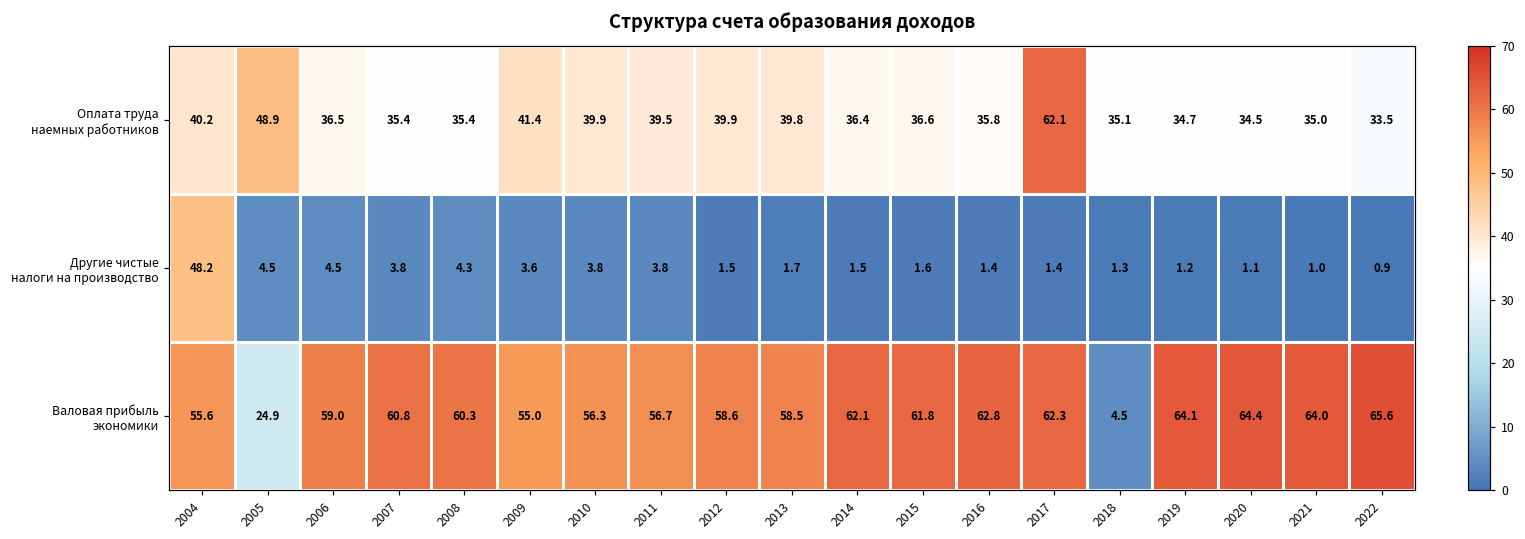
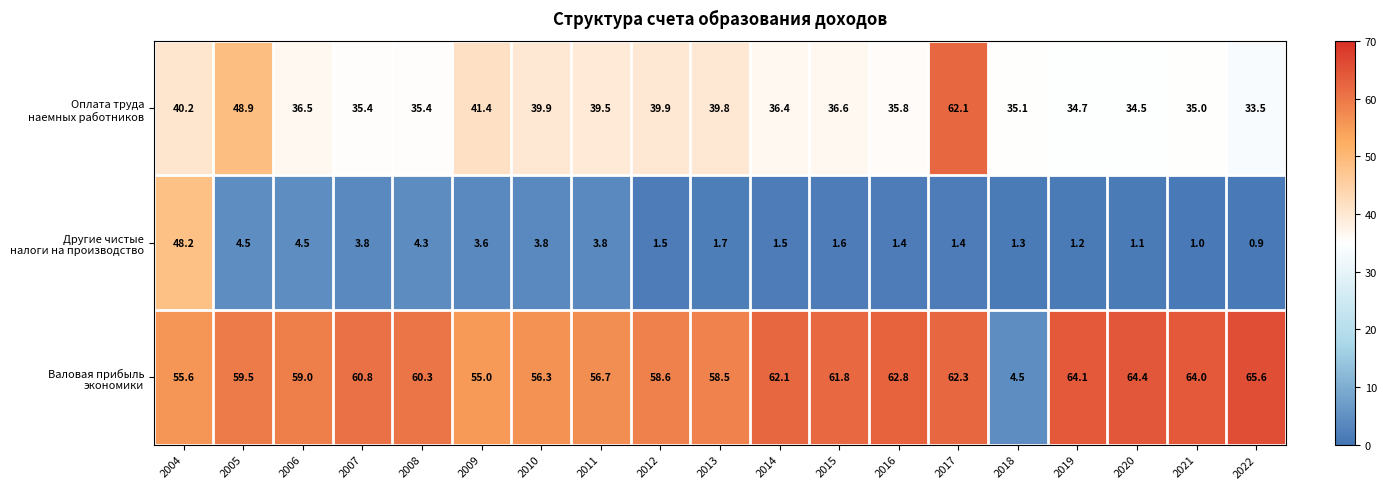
Валовая прибыль экономики, 2005: 24.9 -> 59.5
